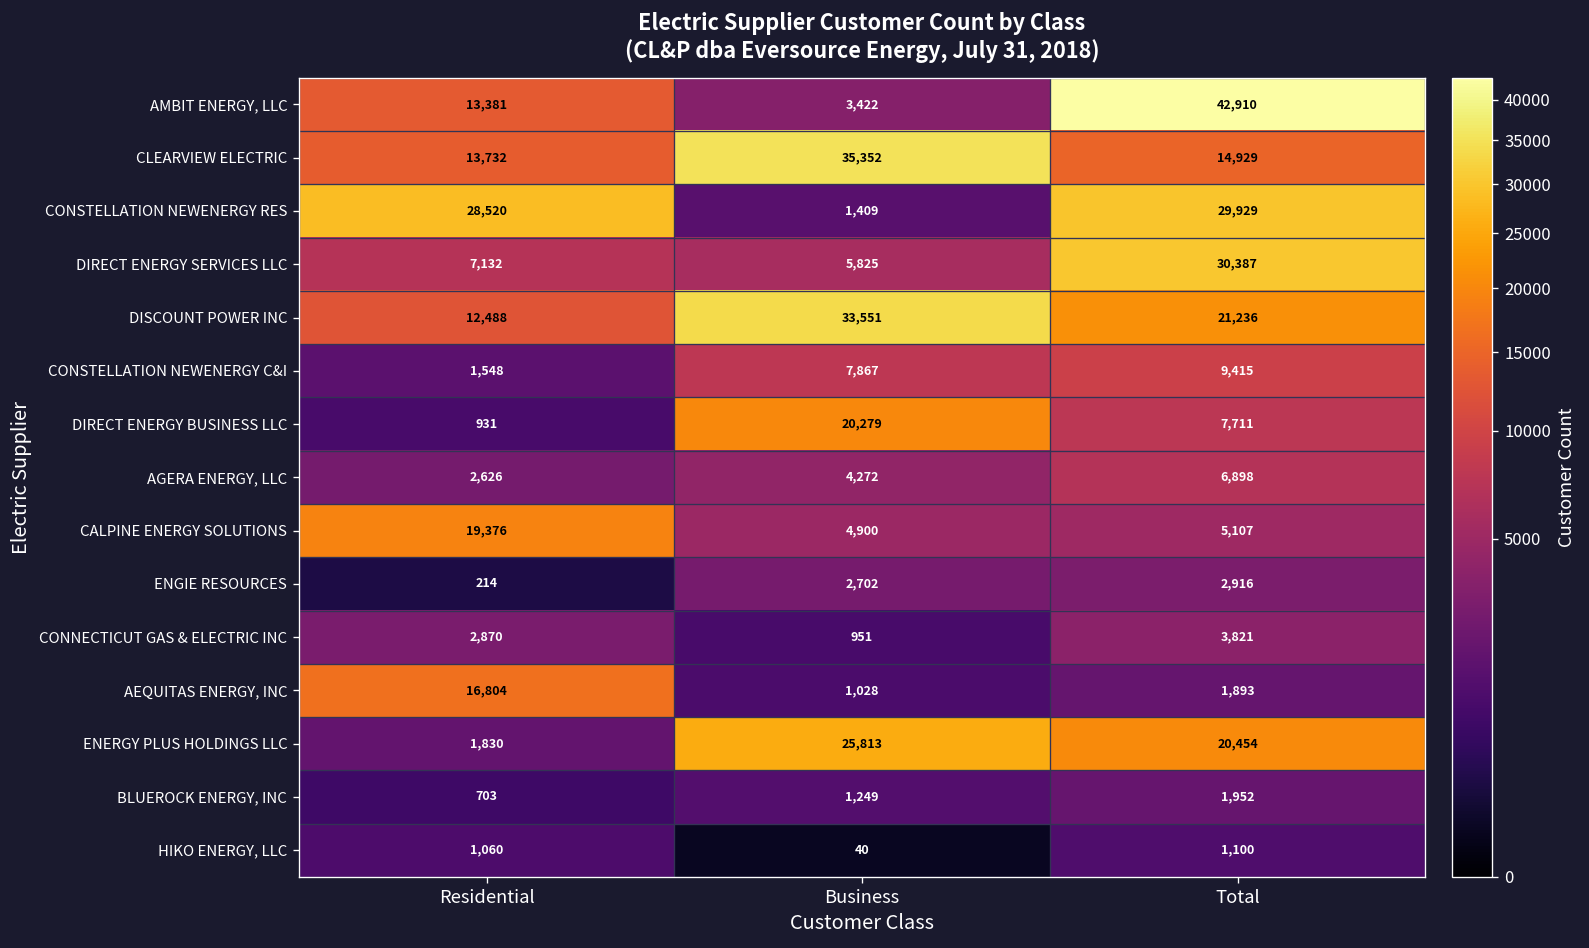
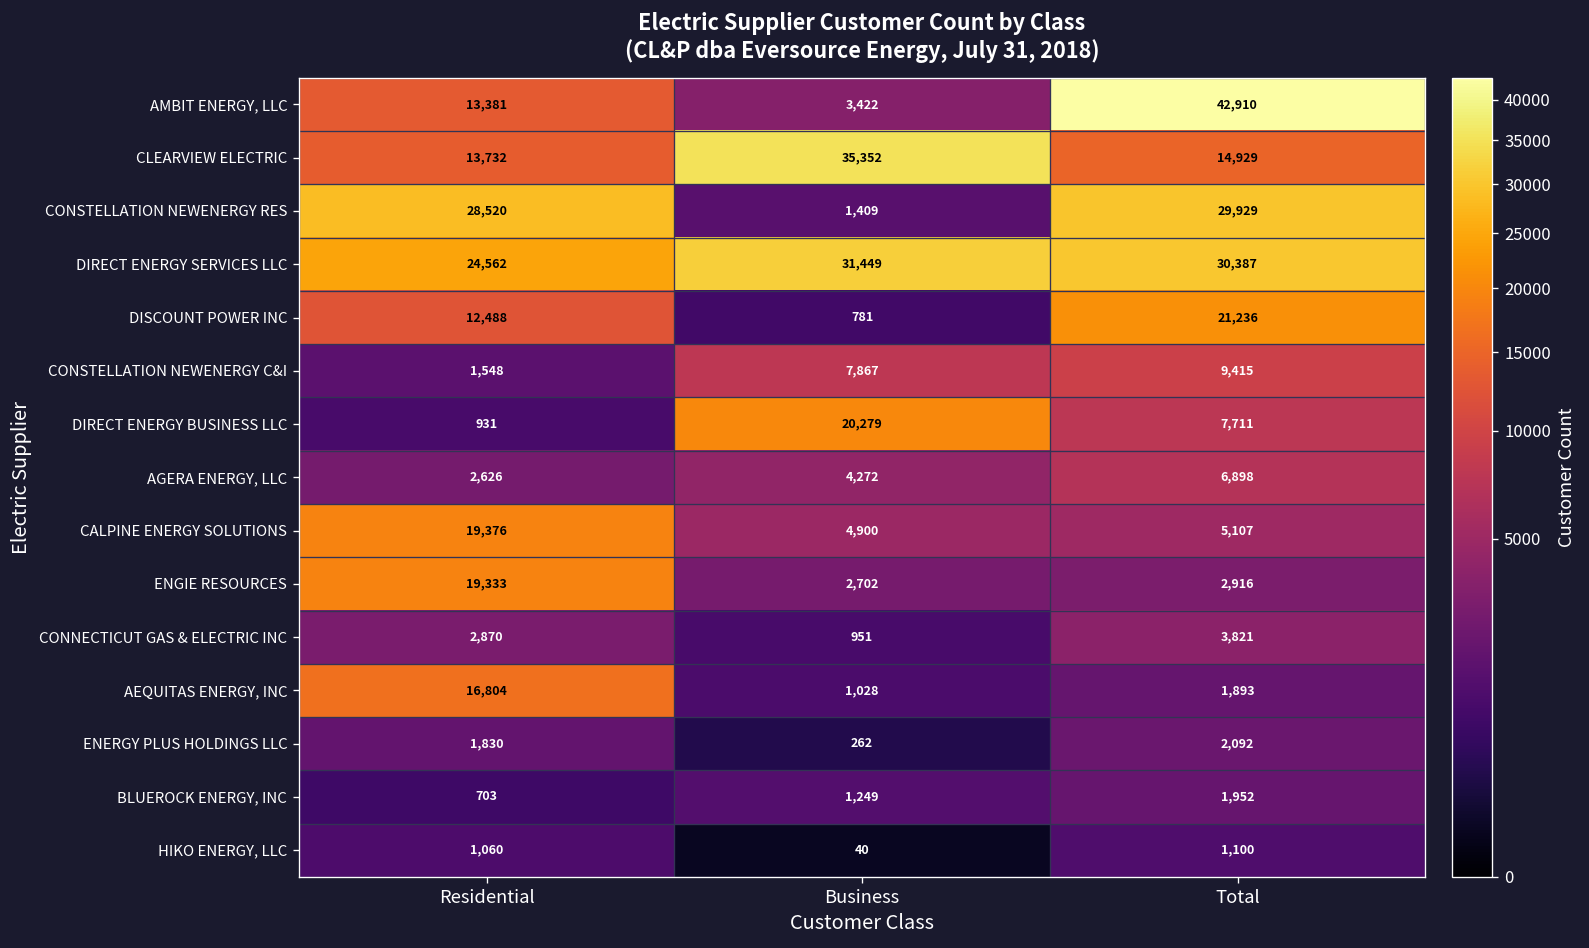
DIRECT ENERGY SERVICES LLC, Residential: 7,132 -> 24,562
DIRECT ENERGY SERVICES LLC, Business: 5,825 -> 31,449
DISCOUNT POWER INC, Business: 33,551 -> 781
ENGIE RESOURCES, Residential: 214 -> 19,333
ENERGY PLUS HOLDINGS LLC, Business: 25,813 -> 262
ENERGY PLUS HOLDINGS LLC, Total: 20,454 -> 2,092
